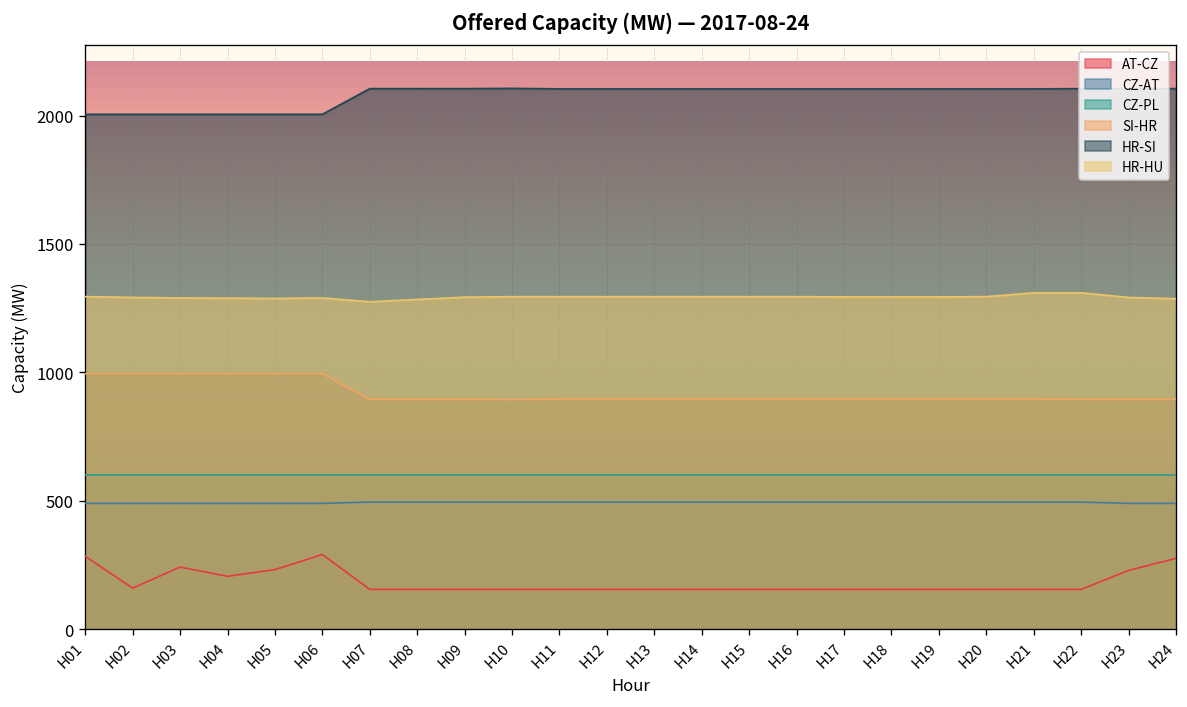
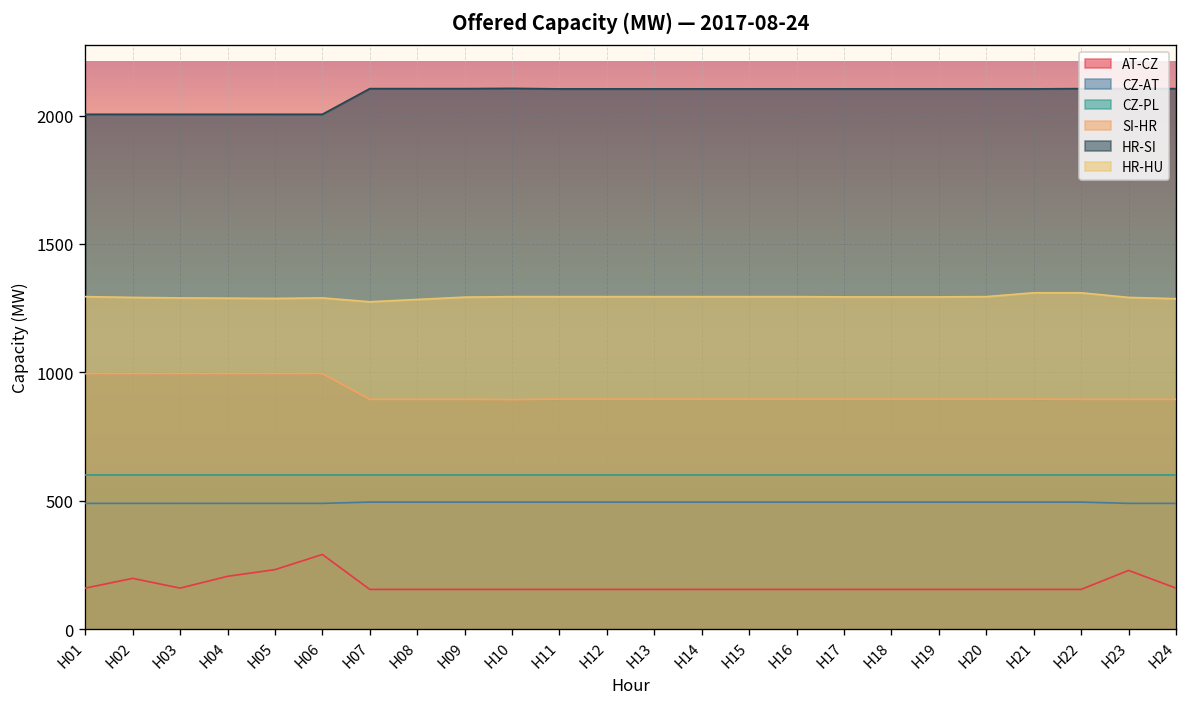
AT-CZ, H01: 280 -> 160
AT-CZ, H02: 160 -> 200
AT-CZ, H03: 240 -> 160
AT-CZ, H24: 280 -> 160
